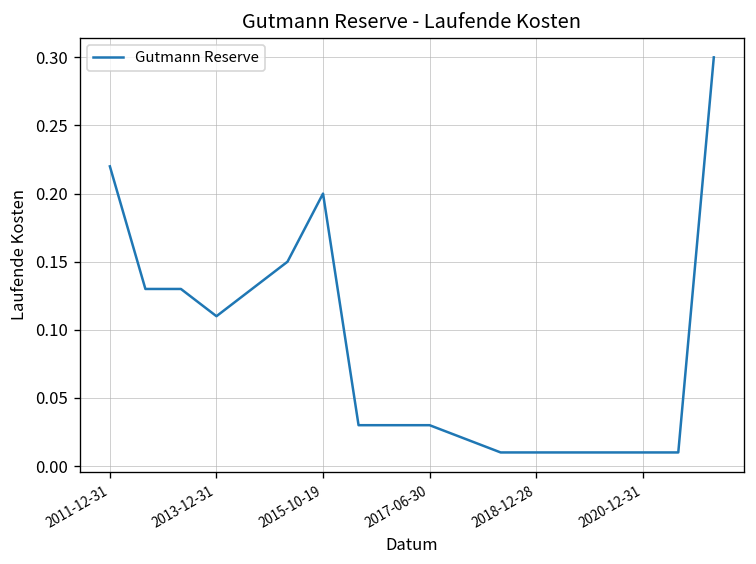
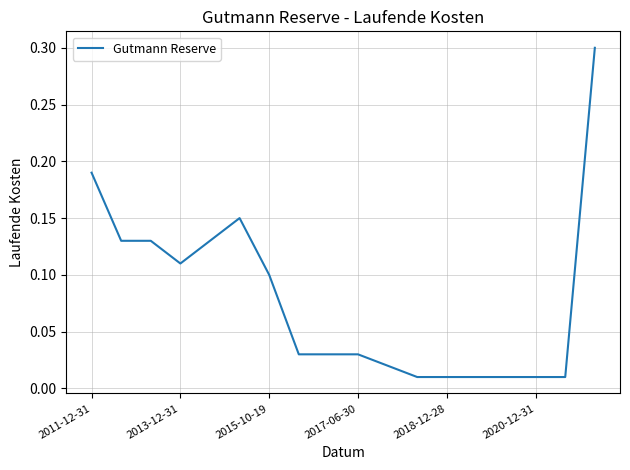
2011-12-31: 0.22 -> 0.19
2015-10-19: 0.2 -> 0.1
